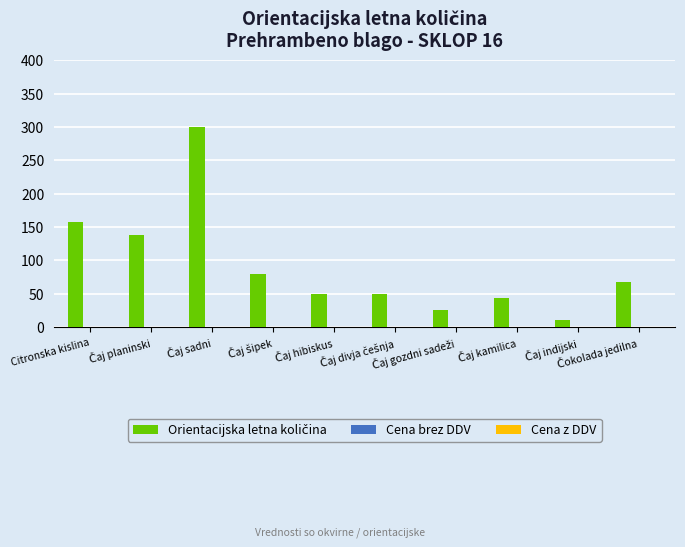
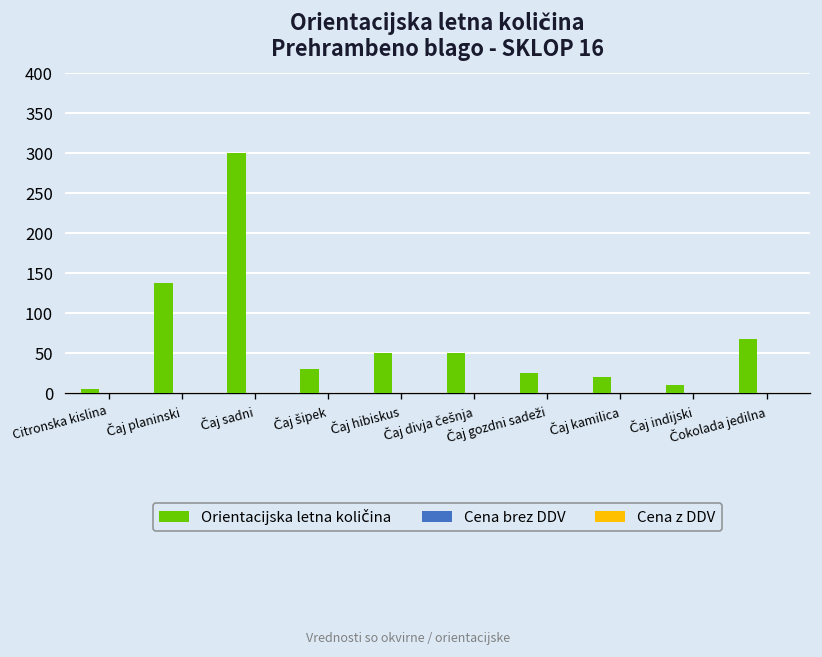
Orientacijska letna količina, Citronska kislina: 160 -> 10
Orientacijska letna količina, Čaj šipek: 80 -> 30
Orientacijska letna količina, Čaj kamilica: 40 -> 20
